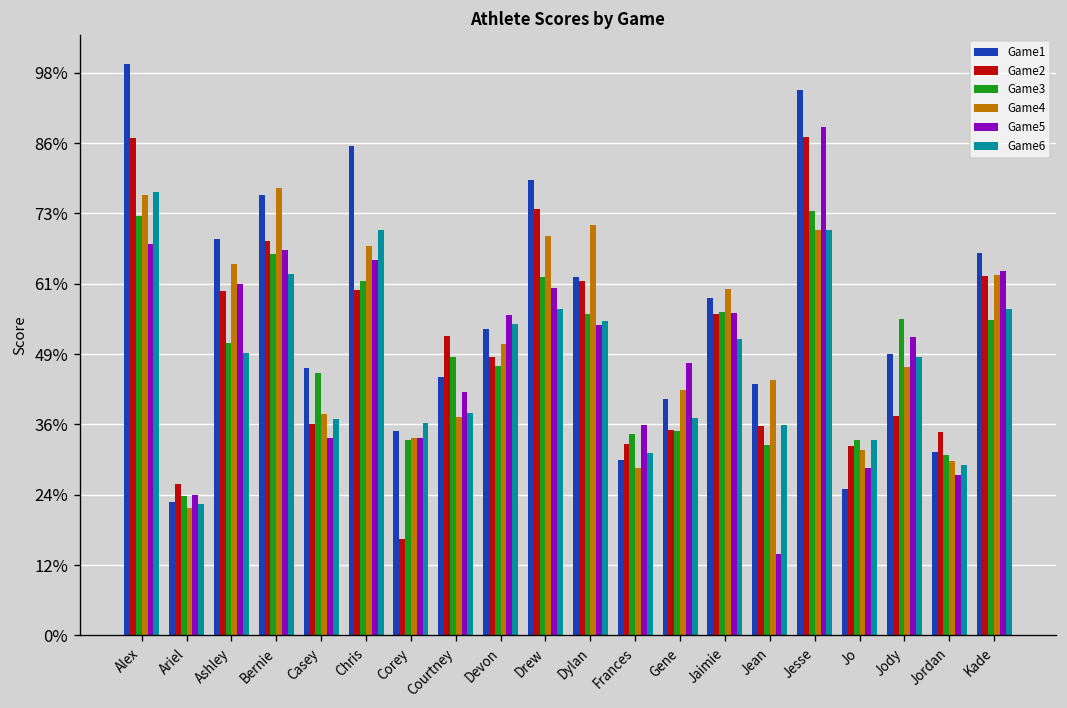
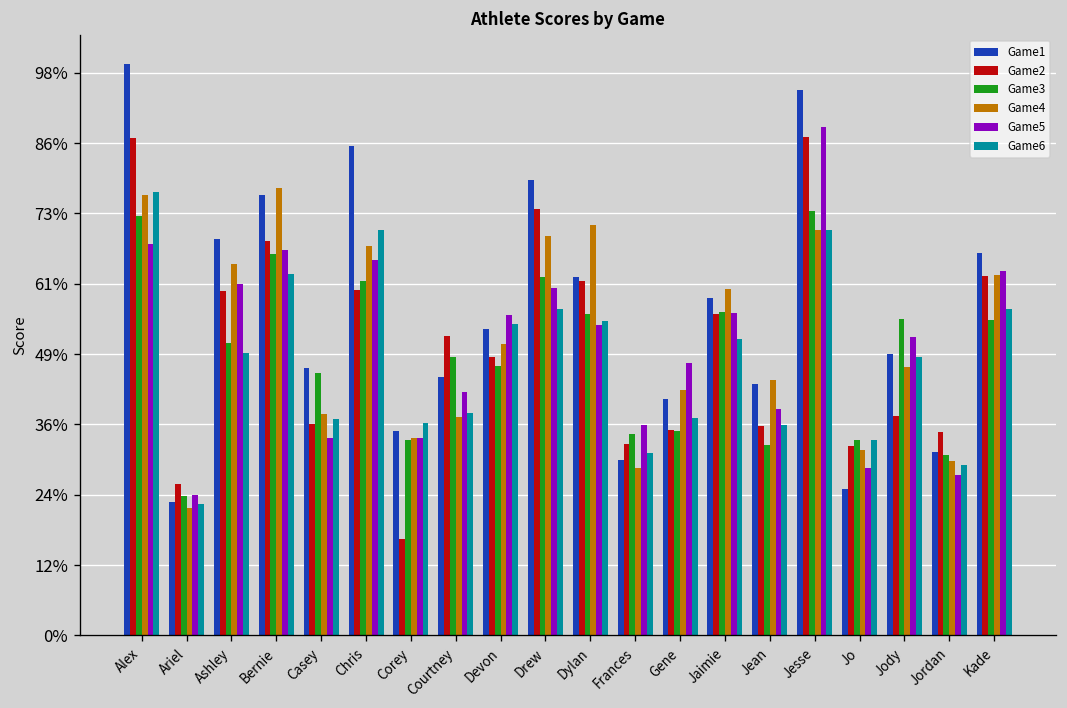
Game5, Jean: 14% -> 39%
